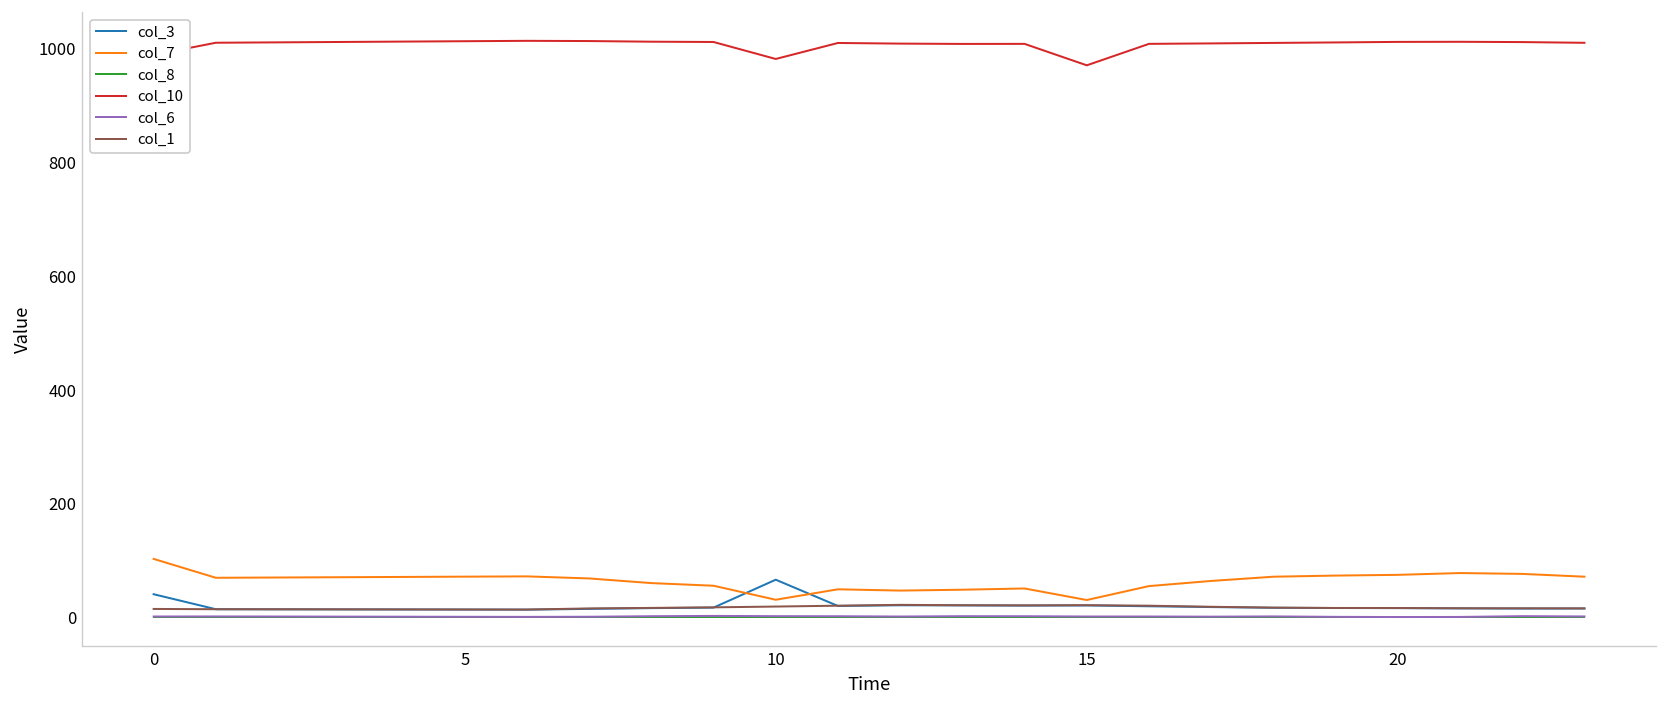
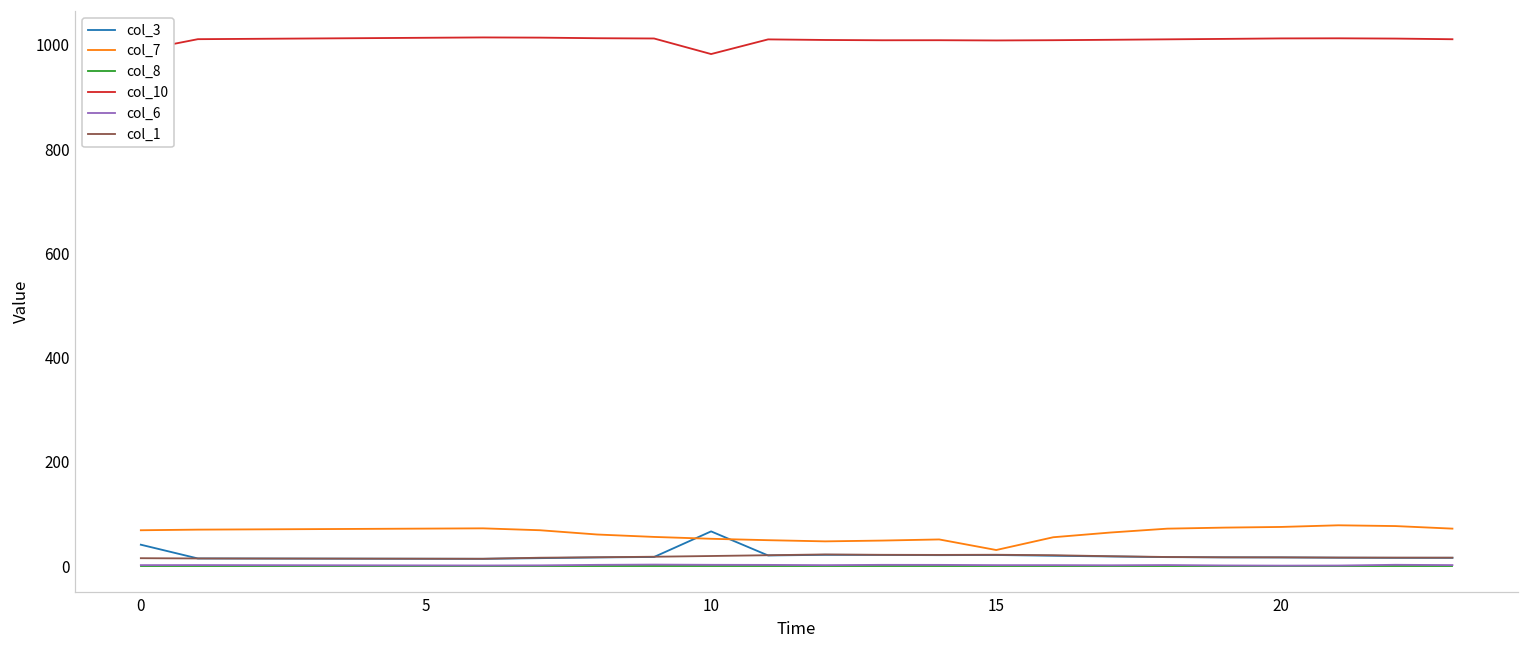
col_7, 0: 100 -> 70
col_7, 10: 30 -> 50
col_10, 15: 970 -> 1010
